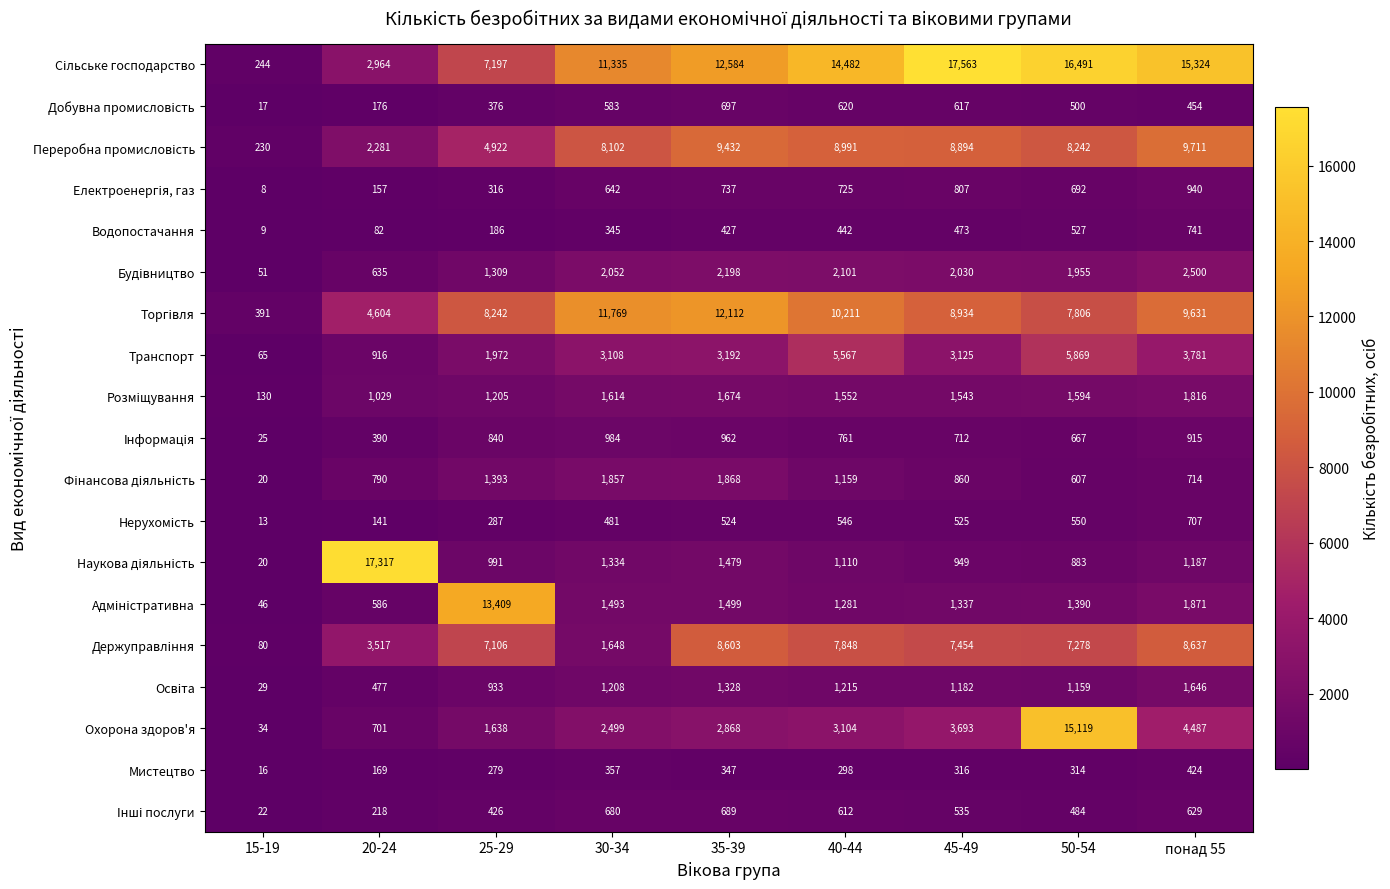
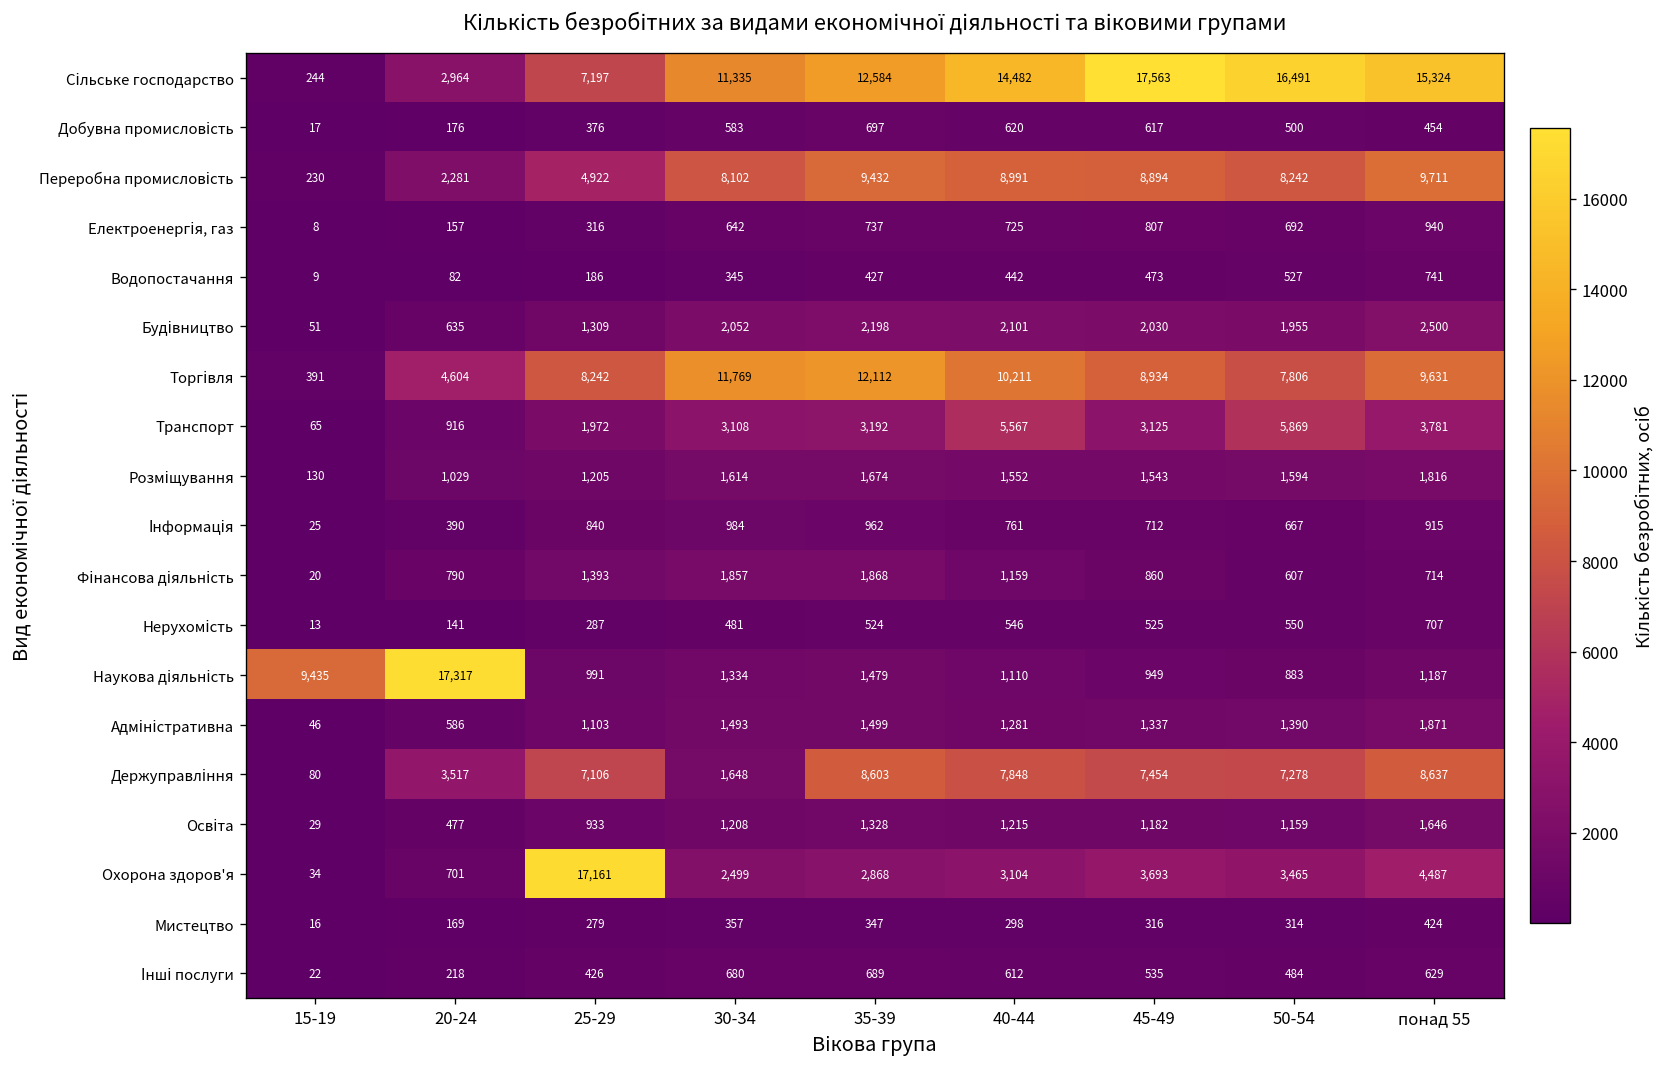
Наукова діяльність, 15-19: 20 -> 9,435
Адміністративна, 25-29: 13,409 -> 1,103
Охорона здоров'я, 25-29: 1,638 -> 17,161
Охорона здоров'я, 50-54: 15,119 -> 3,465
